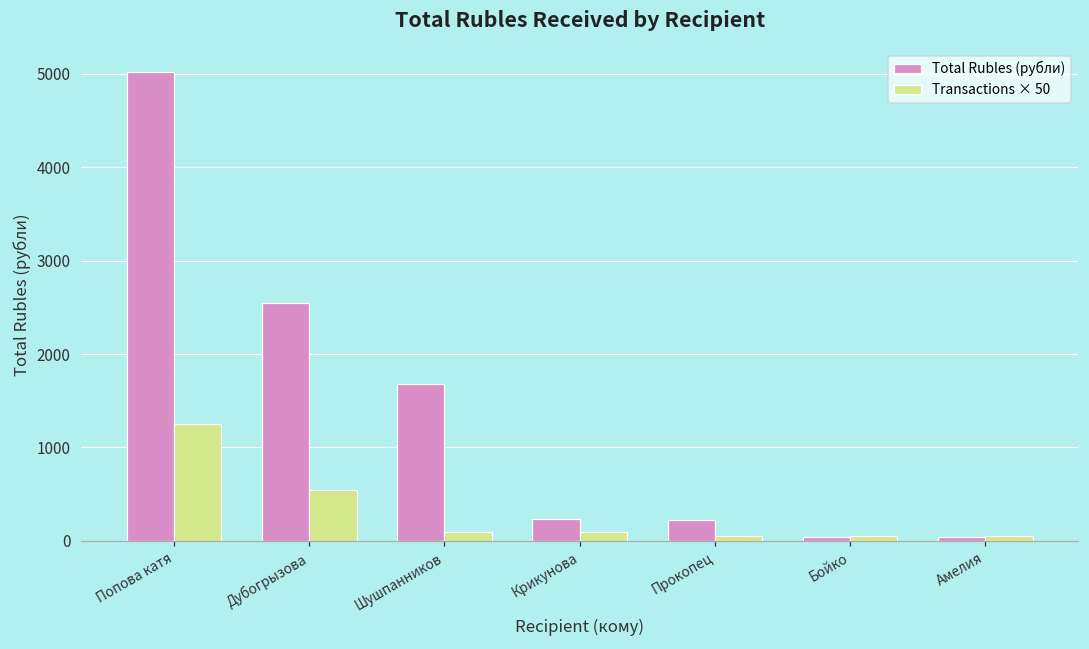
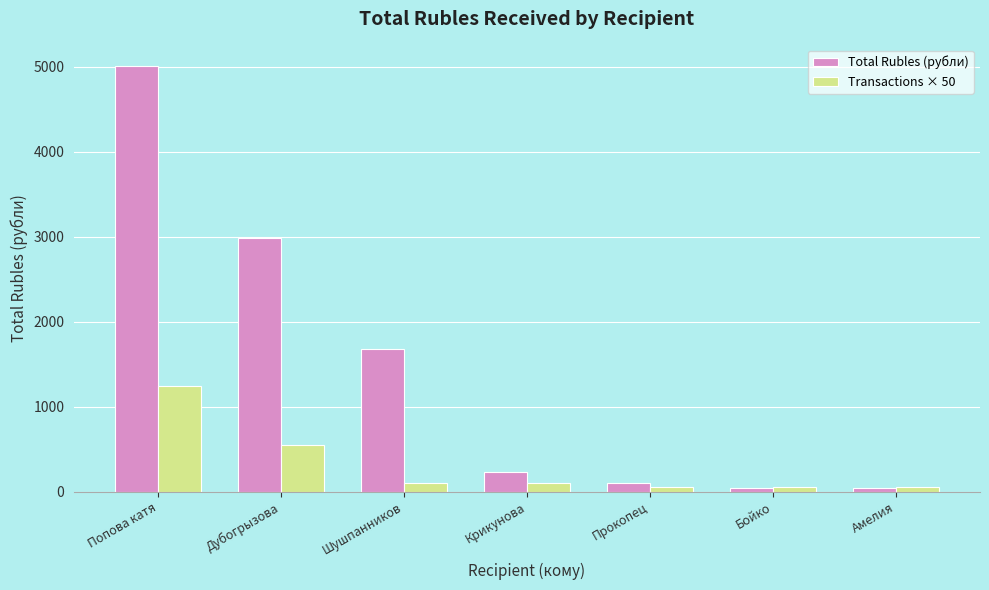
Total Rubles (рубли), Дубогрызова: 2500 -> 3000
Total Rubles (рубли), Прокопец: 200 -> 100
